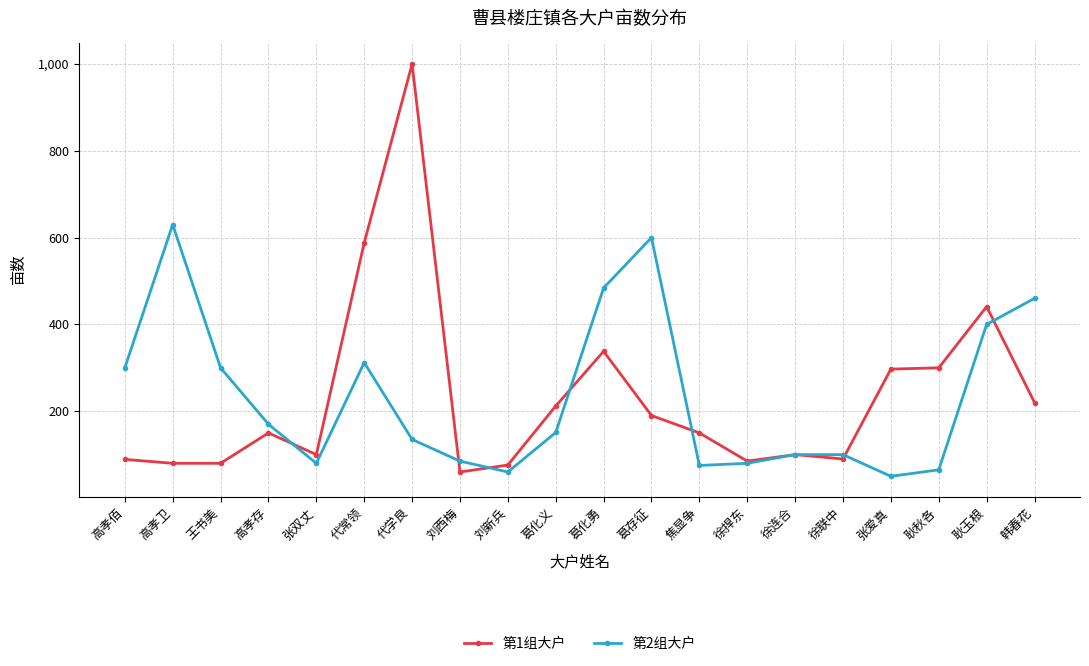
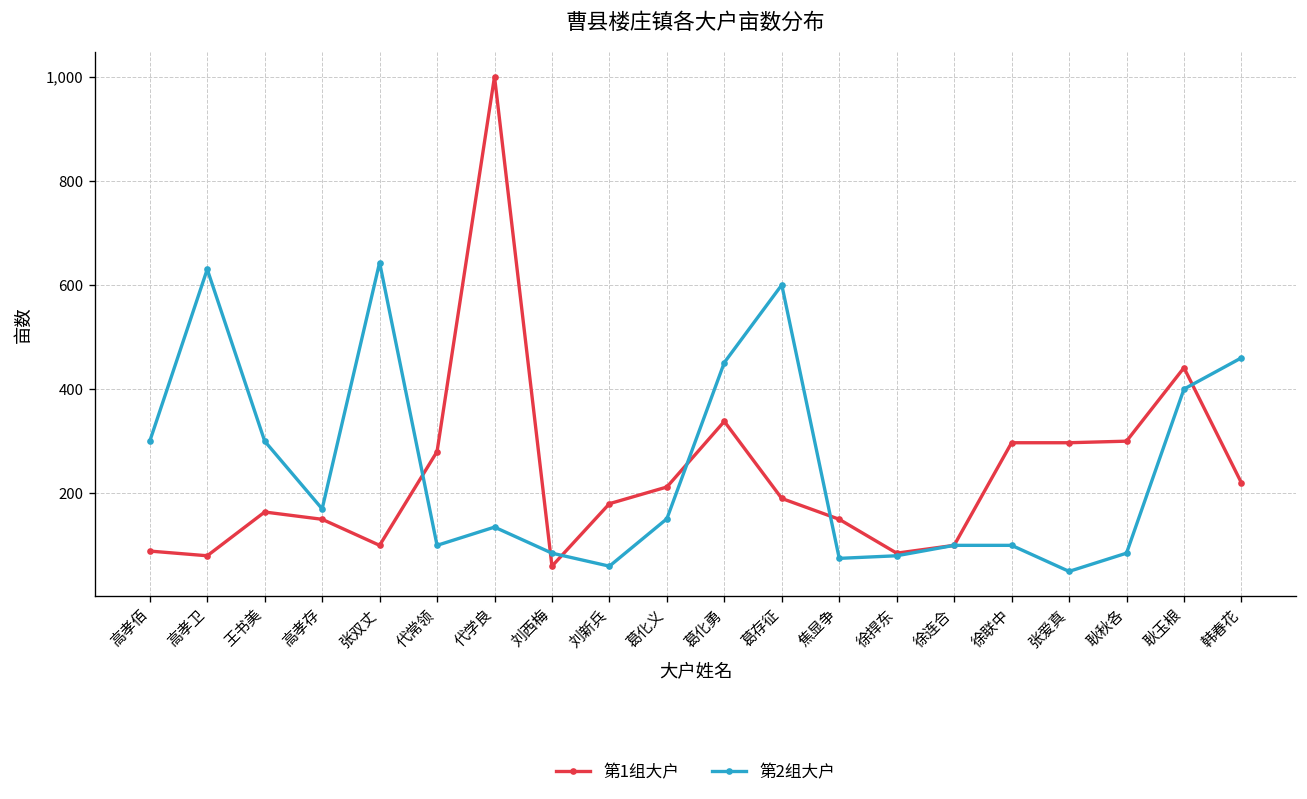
第1组大户, 王书美: 80 -> 160
第2组大户, 张双丈: 80 -> 640
第1组大户, 代常领: 590 -> 280
第2组大户, 代常领: 310 -> 100
第1组大户, 刘新兵: 80 -> 180
第2组大户, 葛化勇: 480 -> 450
第1组大户, 徐联中: 90 -> 300
第2组大户, 耿秋各: 70 -> 90
